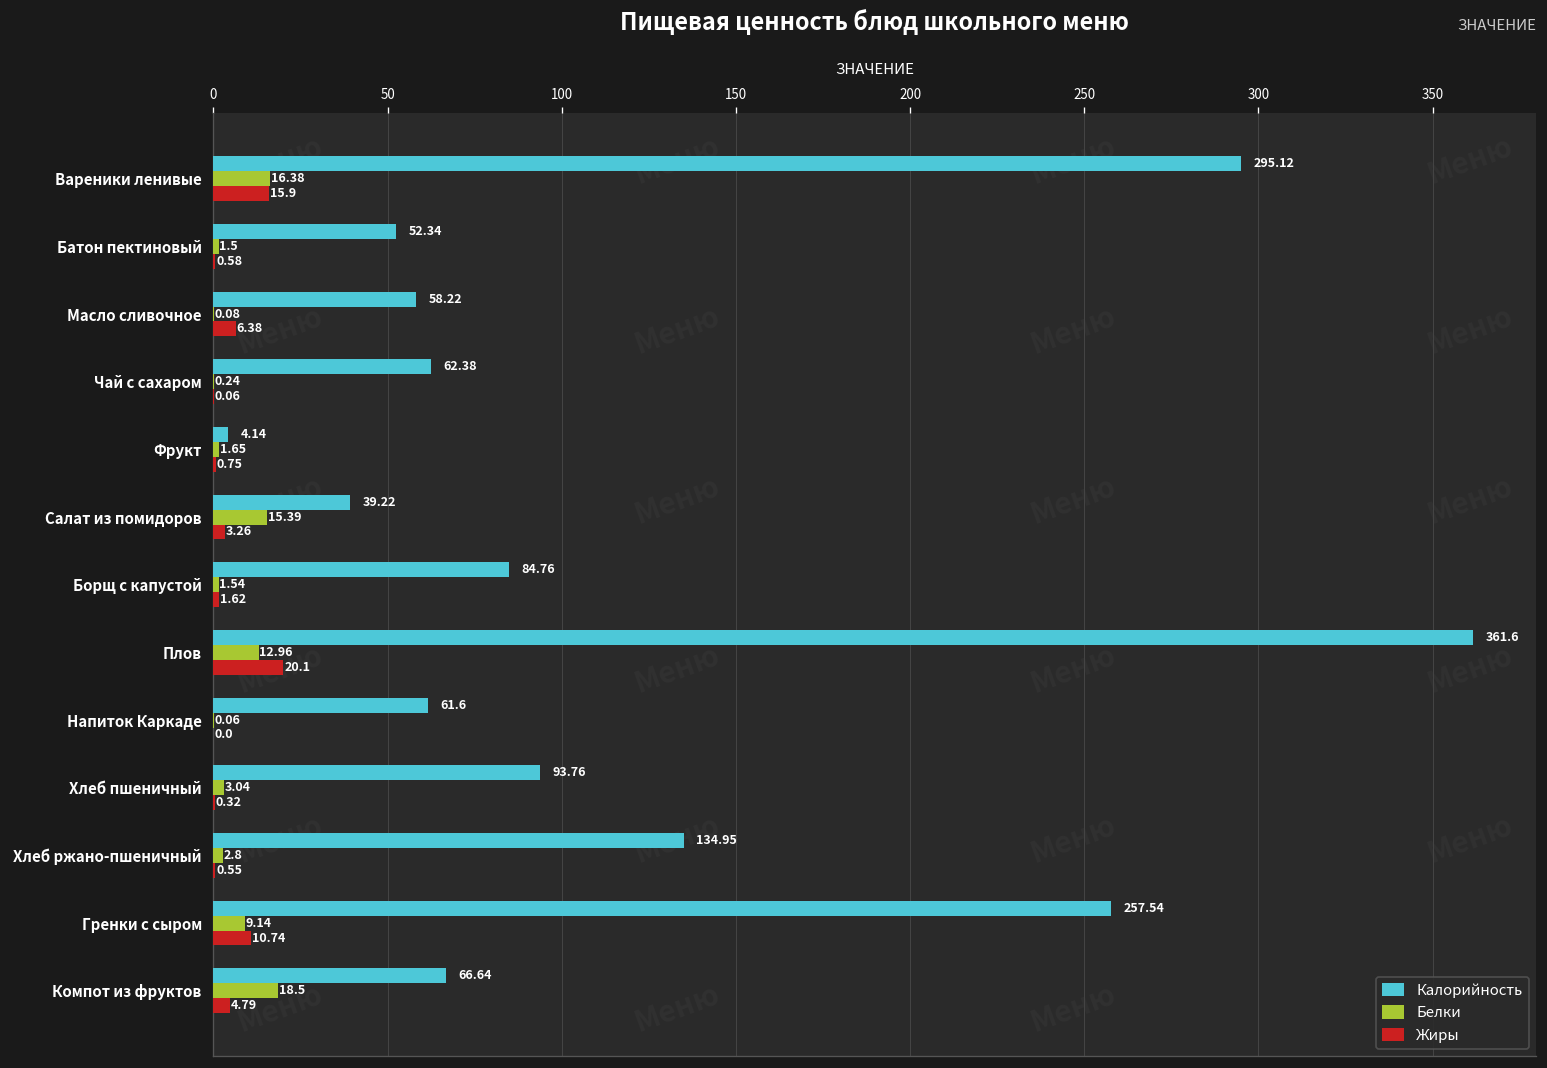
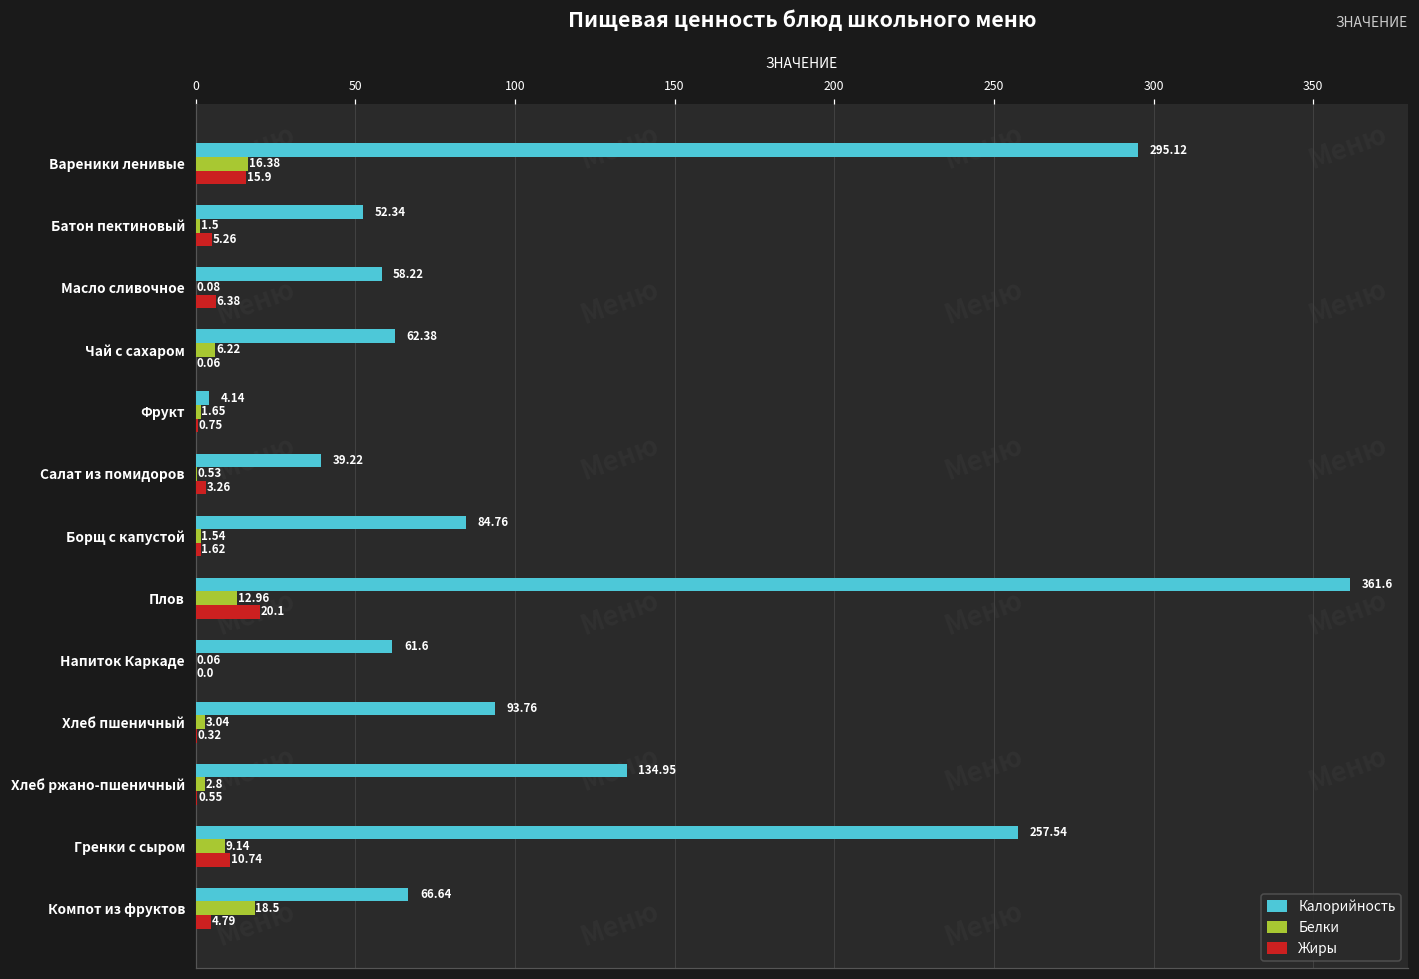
Жиры, Батон пектиновый: 0.58 -> 5.26
Белки, Чай с сахаром: 0.24 -> 6.22
Белки, Салат из помидоров: 15.39 -> 0.53
